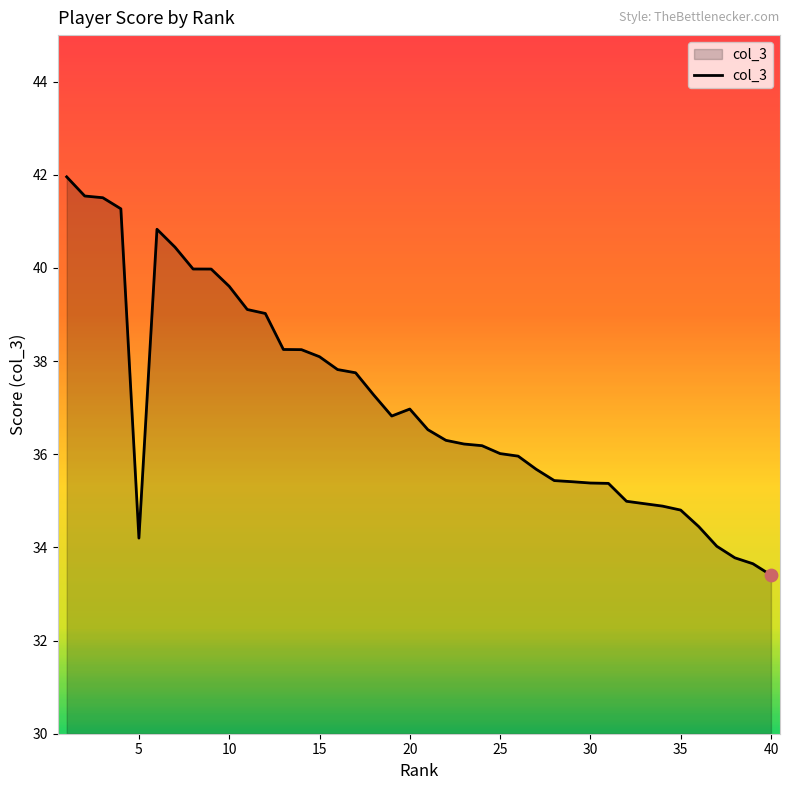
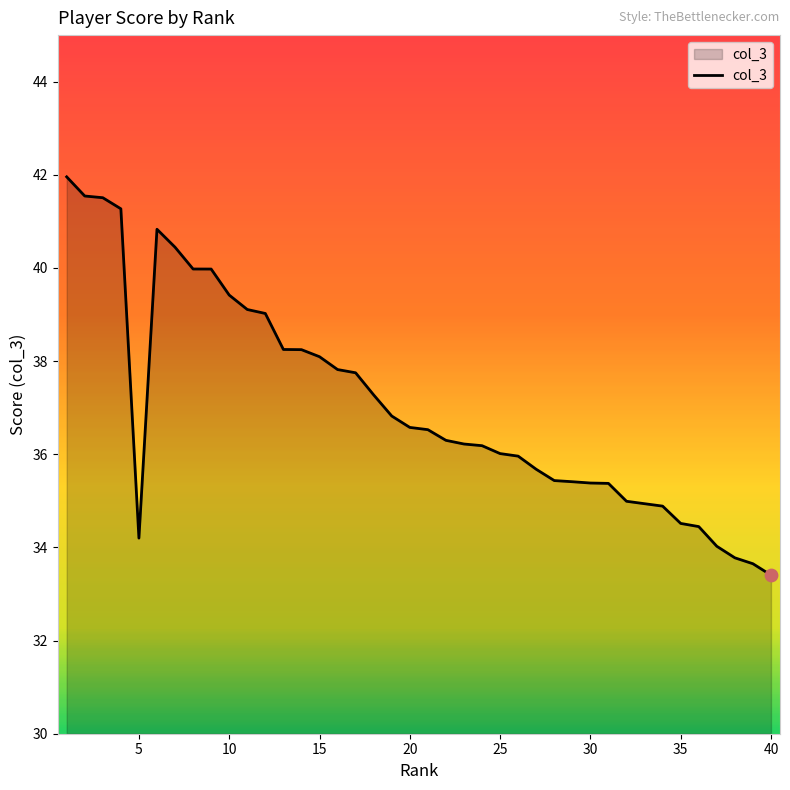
col_3, 10: 39.6 -> 39.4
col_3, 20: 37.0 -> 36.6
col_3, 35: 34.8 -> 34.5
